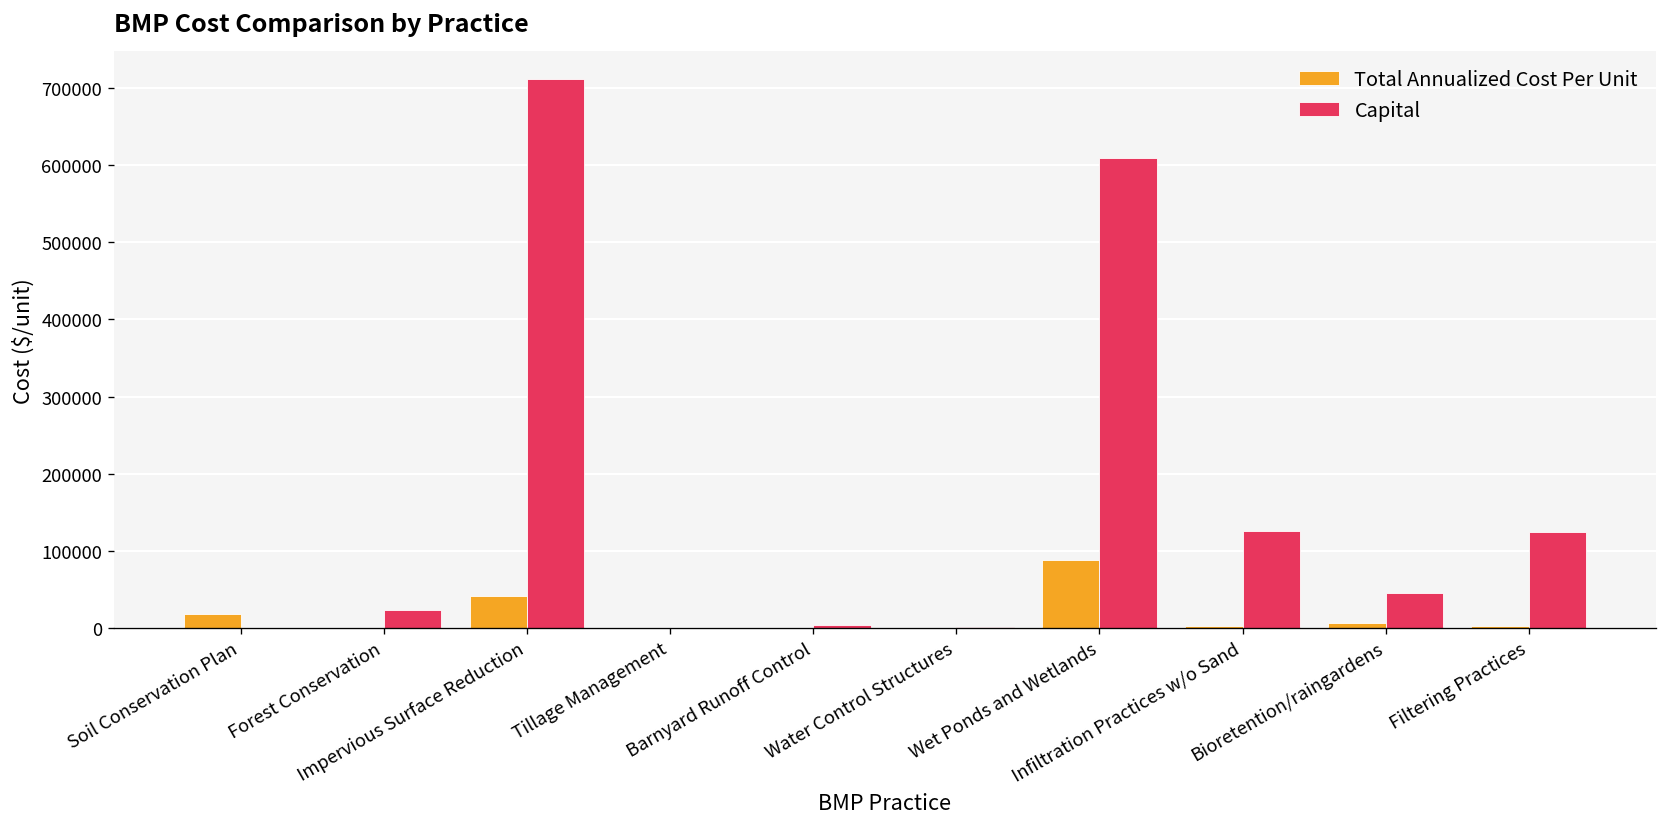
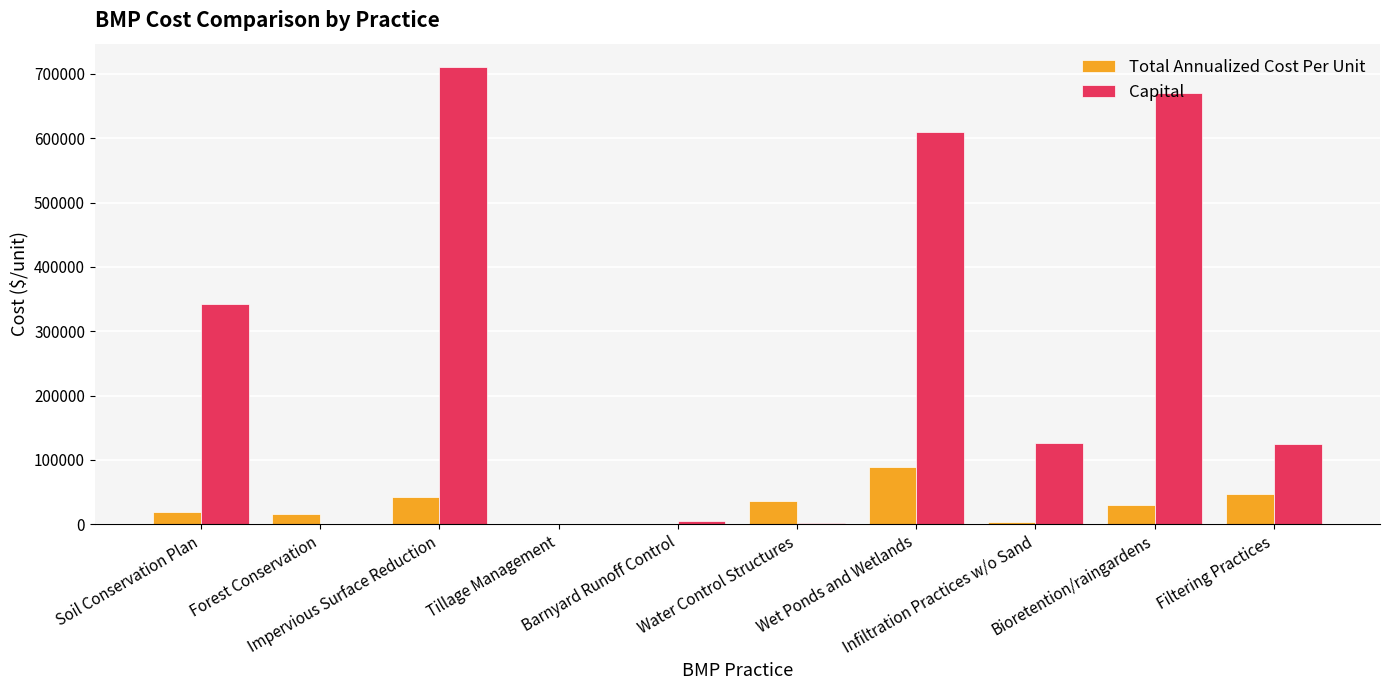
Capital, Soil Conservation Plan: 0 -> 340000
Total Annualized Cost Per Unit, Forest Conservation: 0 -> 20000
Capital, Forest Conservation: 20000 -> 0
Total Annualized Cost Per Unit, Water Control Structures: 0 -> 40000
Total Annualized Cost Per Unit, Bioretention/raingardens: 10000 -> 30000
Capital, Bioretention/raingardens: 50000 -> 670000
Total Annualized Cost Per Unit, Filtering Practices: 0 -> 50000
